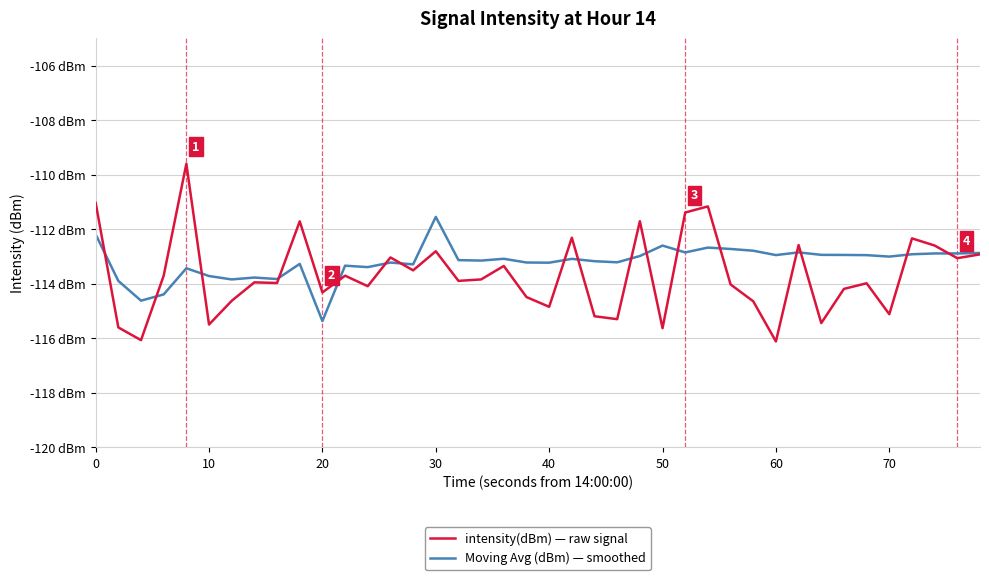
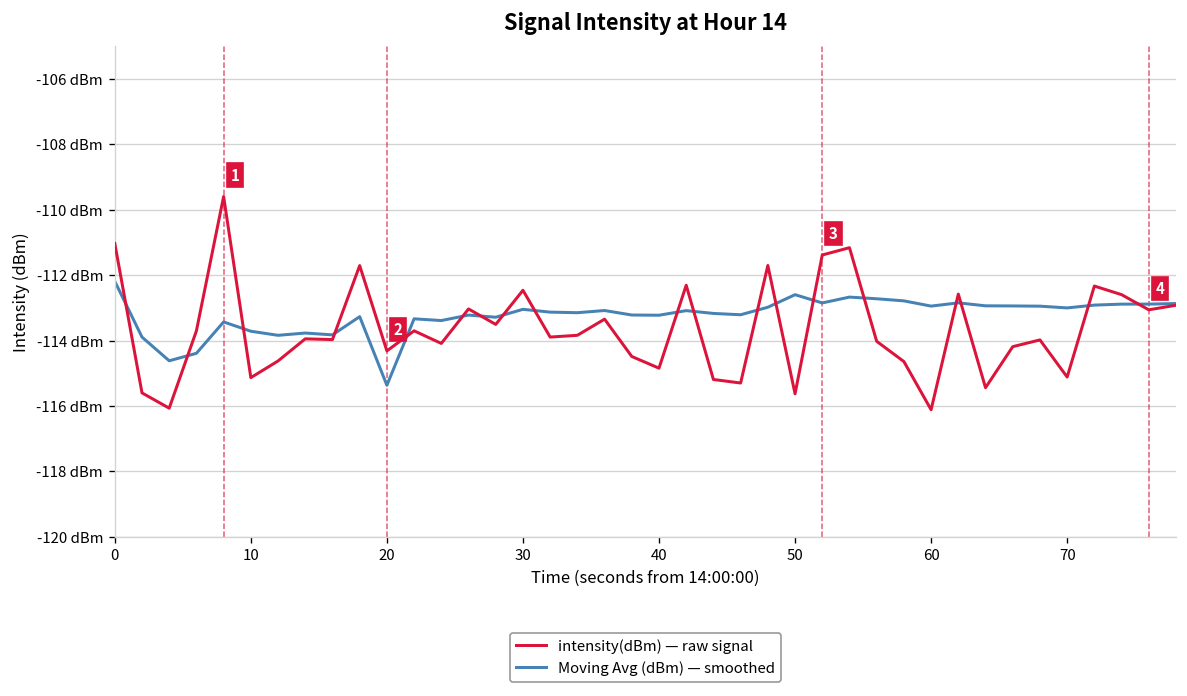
intensity(dBm) — raw signal, 10: -115.5 dBm -> -115.1 dBm
intensity(dBm) — raw signal, 30: -112.8 dBm -> -112.5 dBm
Moving Avg (dBm) — smoothed, 30: -111.5 dBm -> -113.0 dBm
